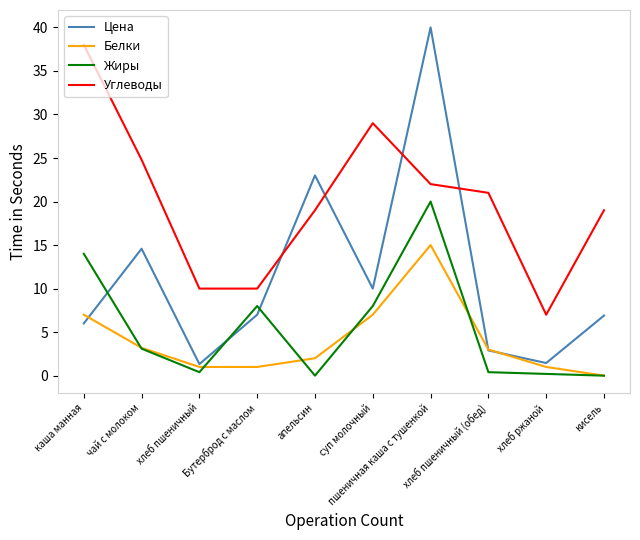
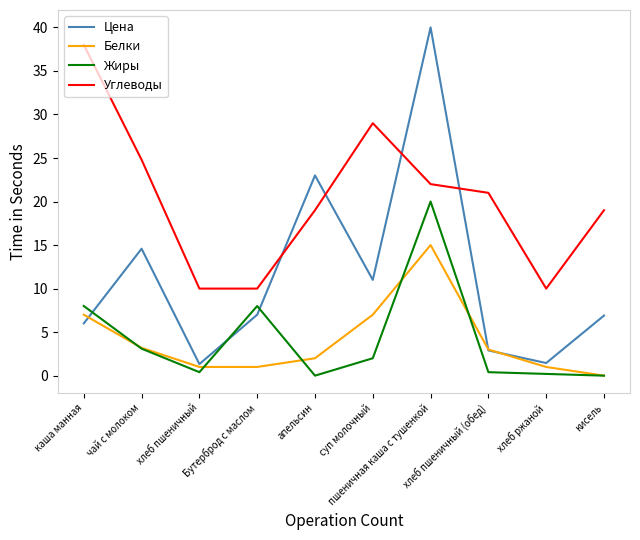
Жиры, каша манная: 14 -> 8
Цена, суп молочный: 10 -> 11
Жиры, суп молочный: 8 -> 2
Углеводы, хлеб ржаной: 7 -> 10
